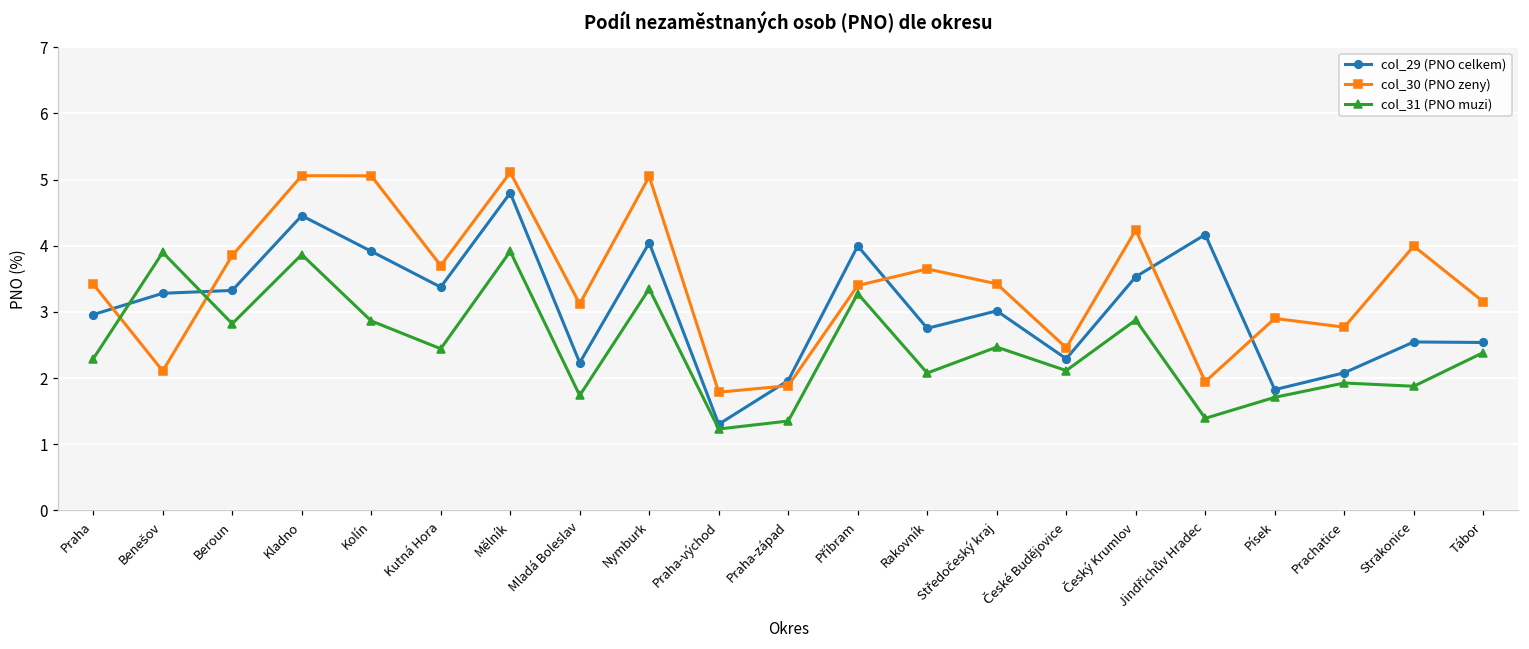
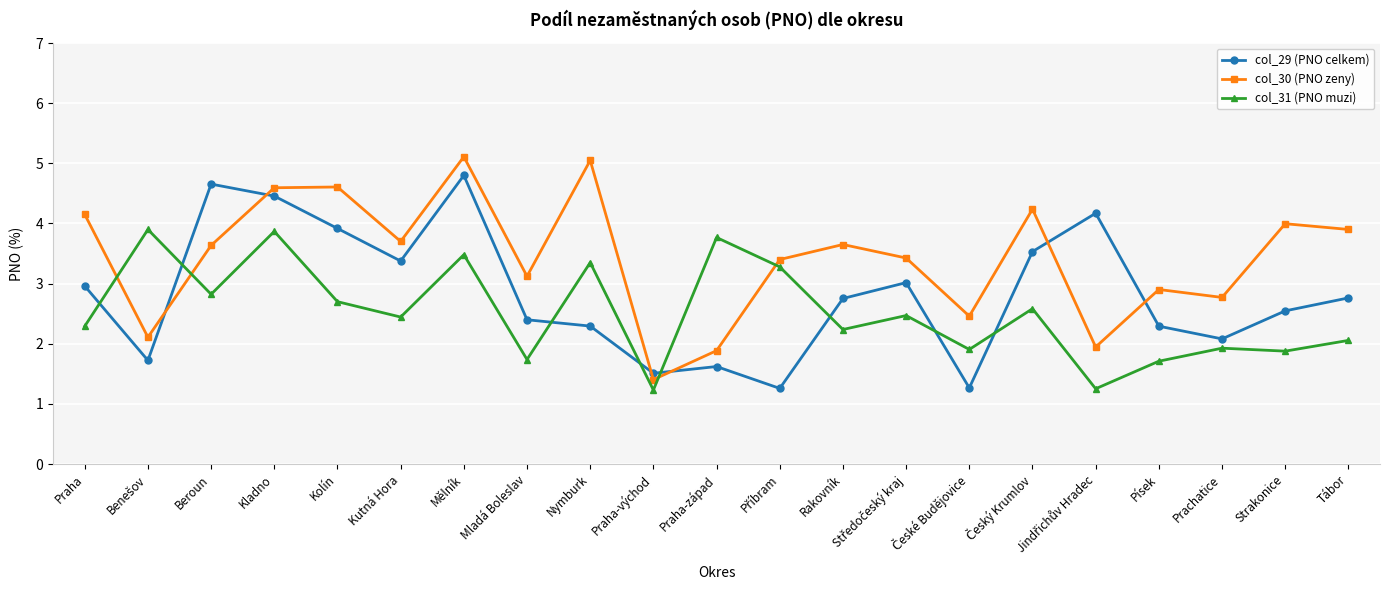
col_30 (PNO zeny), Praha: 3.4 -> 4.1
col_29 (PNO celkem), Benešov: 3.3 -> 1.7
col_29 (PNO celkem), Beroun: 3.3 -> 4.7
col_30 (PNO zeny), Beroun: 3.9 -> 3.6
col_30 (PNO zeny), Kladno: 5.1 -> 4.6
col_30 (PNO zeny), Kolín: 5.1 -> 4.6
col_31 (PNO muzi), Kolín: 2.9 -> 2.7
col_31 (PNO muzi), Mělník: 3.9 -> 3.5
col_29 (PNO celkem), Mladá Boleslav: 2.2 -> 2.4
col_29 (PNO celkem), Nymburk: 4.0 -> 2.3
col_29 (PNO celkem), Praha-východ: 1.3 -> 1.5
col_30 (PNO zeny), Praha-východ: 1.8 -> 1.4
col_29 (PNO celkem), Praha-západ: 2.0 -> 1.6
col_31 (PNO muzi), Praha-západ: 1.4 -> 3.8
col_29 (PNO celkem), Příbram: 4.0 -> 1.3
col_31 (PNO muzi), Rakovník: 2.1 -> 2.2
col_29 (PNO celkem), České Budějovice: 2.3 -> 1.3
col_31 (PNO muzi), České Budějovice: 2.1 -> 1.9
col_31 (PNO muzi), Český Krumlov: 2.9 -> 2.6
col_31 (PNO muzi), Jindřichův Hradec: 1.4 -> 1.3
col_29 (PNO celkem), Písek: 1.8 -> 2.3
col_29 (PNO celkem), Tábor: 2.5 -> 2.8
col_30 (PNO zeny), Tábor: 3.2 -> 3.9
col_31 (PNO muzi), Tábor: 2.4 -> 2.1
